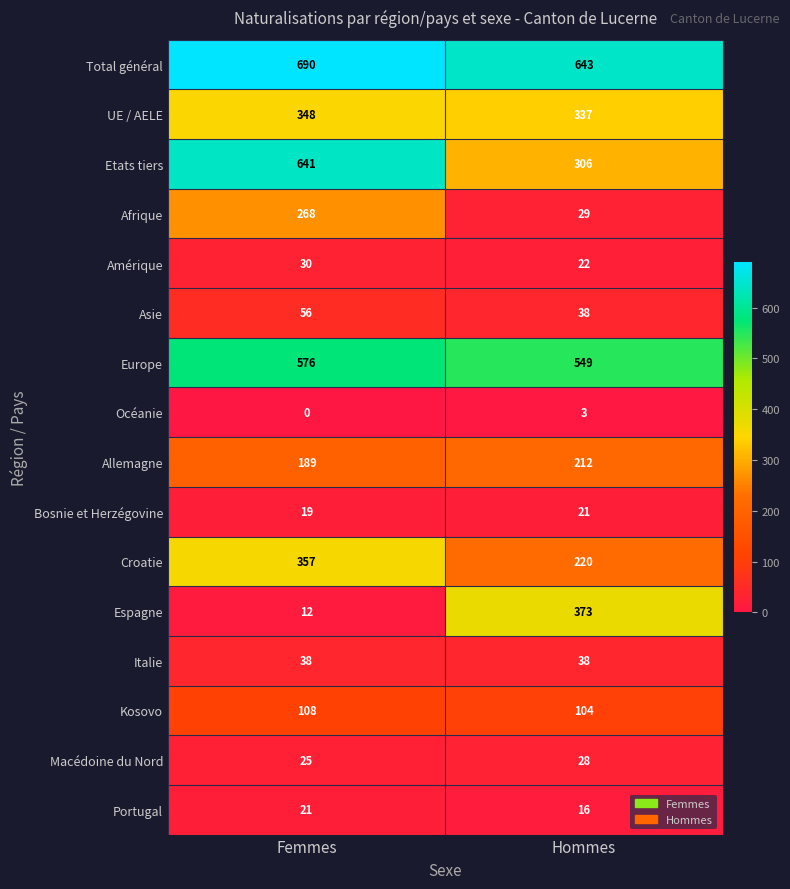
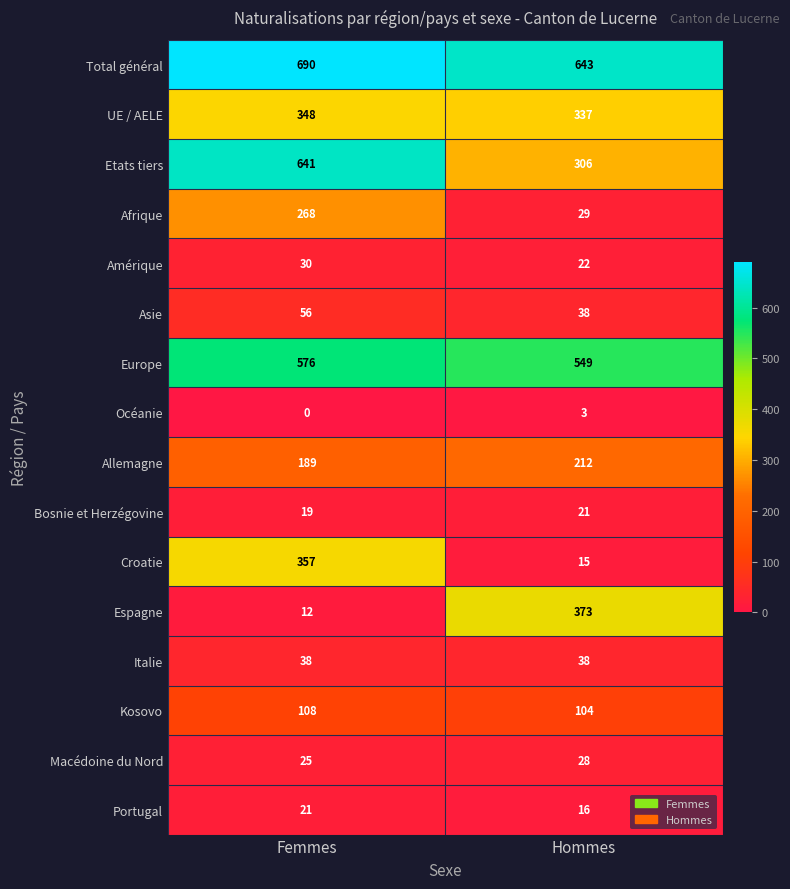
Croatie, Hommes: 220 -> 15
